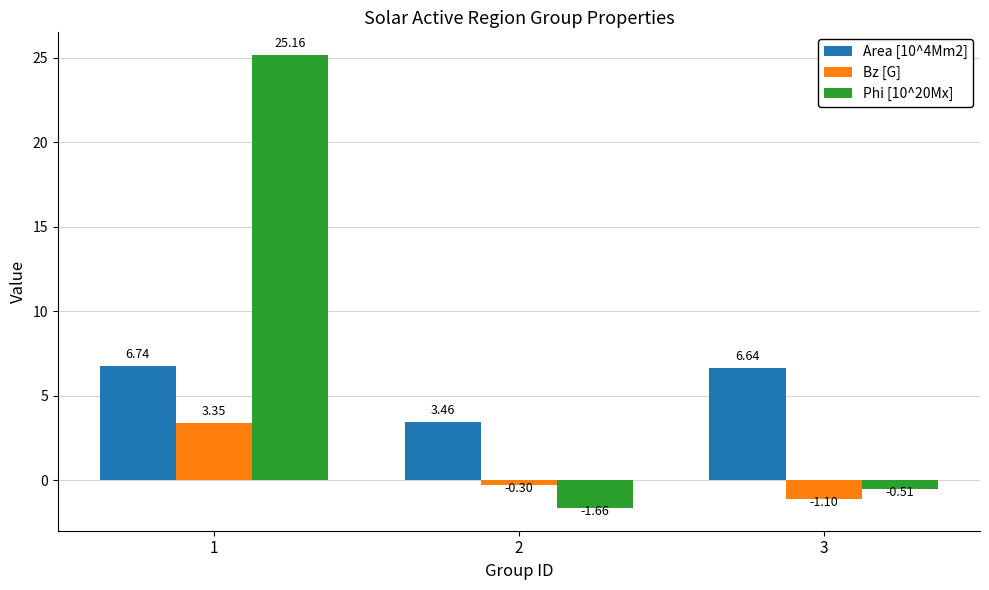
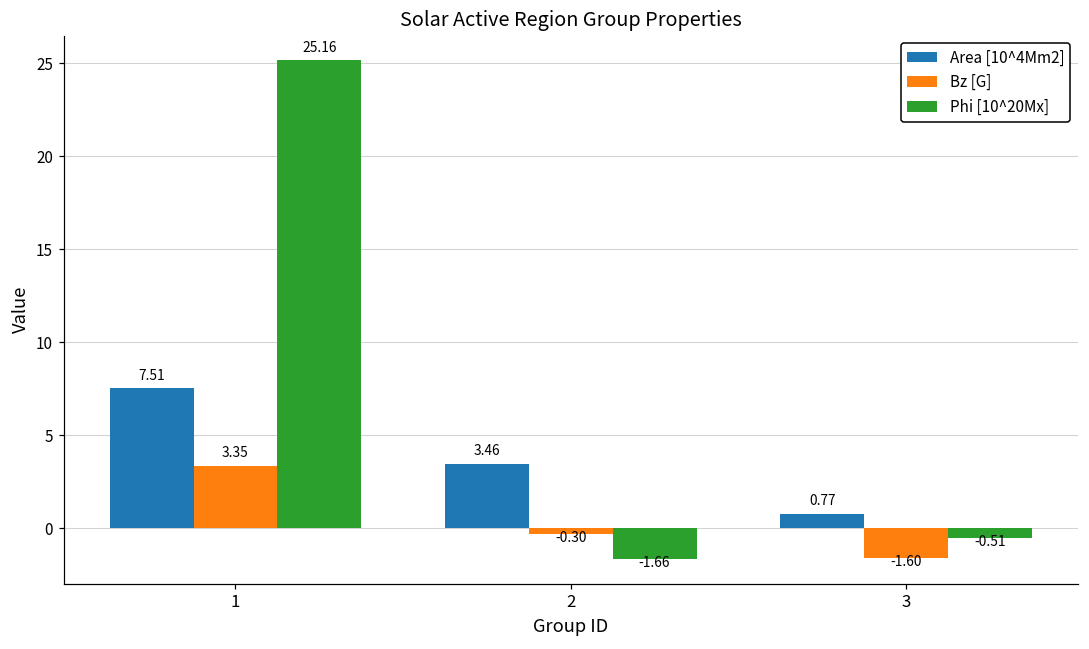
Area [10^4Mm2], 1: 6.74 -> 7.51
Area [10^4Mm2], 3: 6.64 -> 0.77
Bz [G], 3: -1.10 -> -1.60
